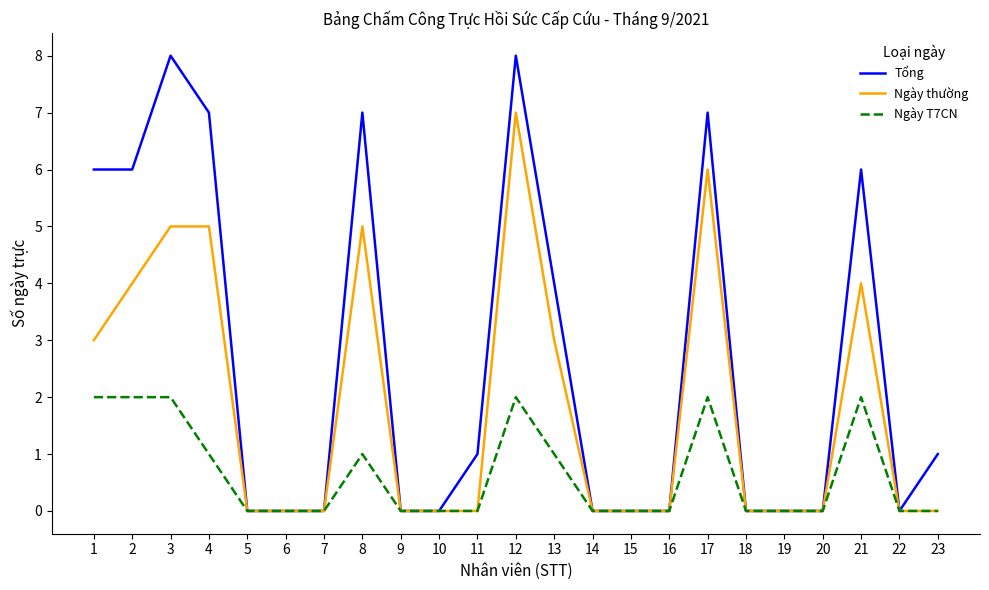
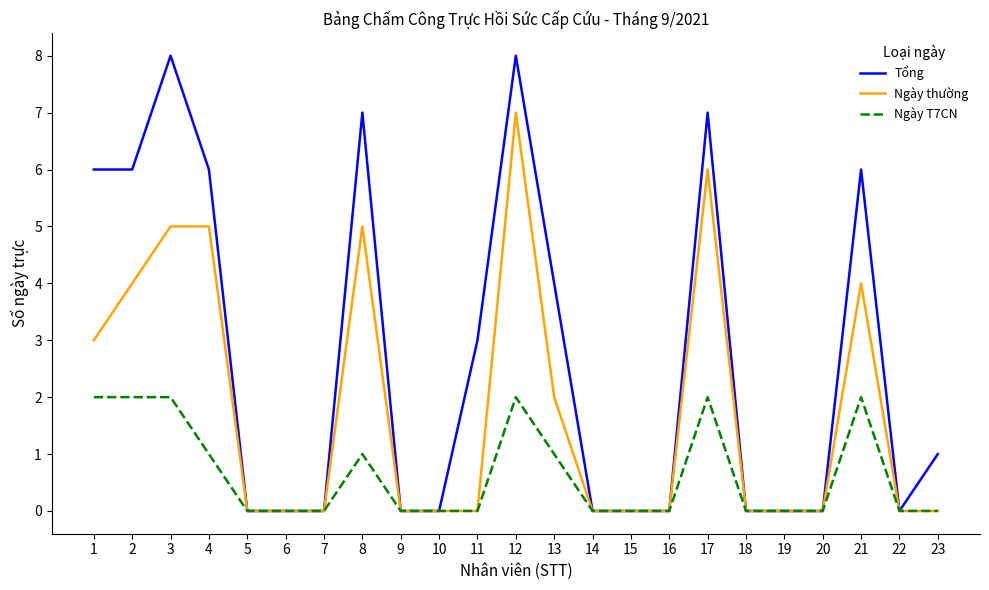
Tổng, 4: 7 -> 6
Tổng, 11: 1 -> 3
Ngày thường, 13: 3 -> 2
